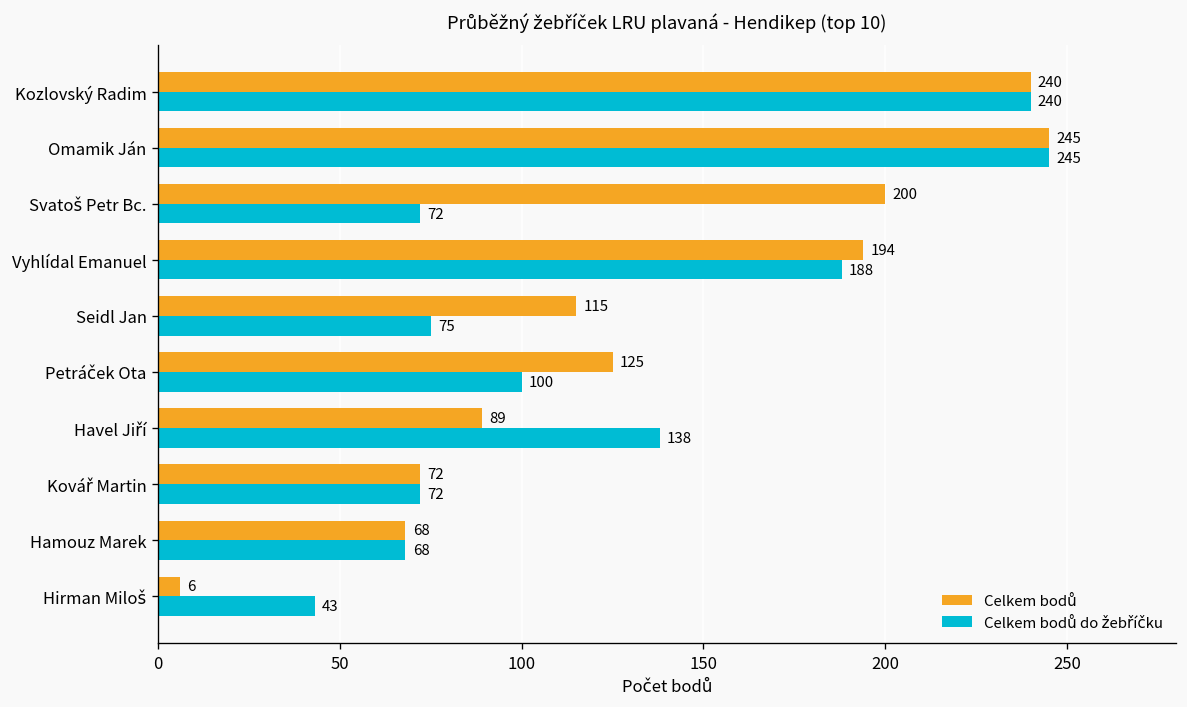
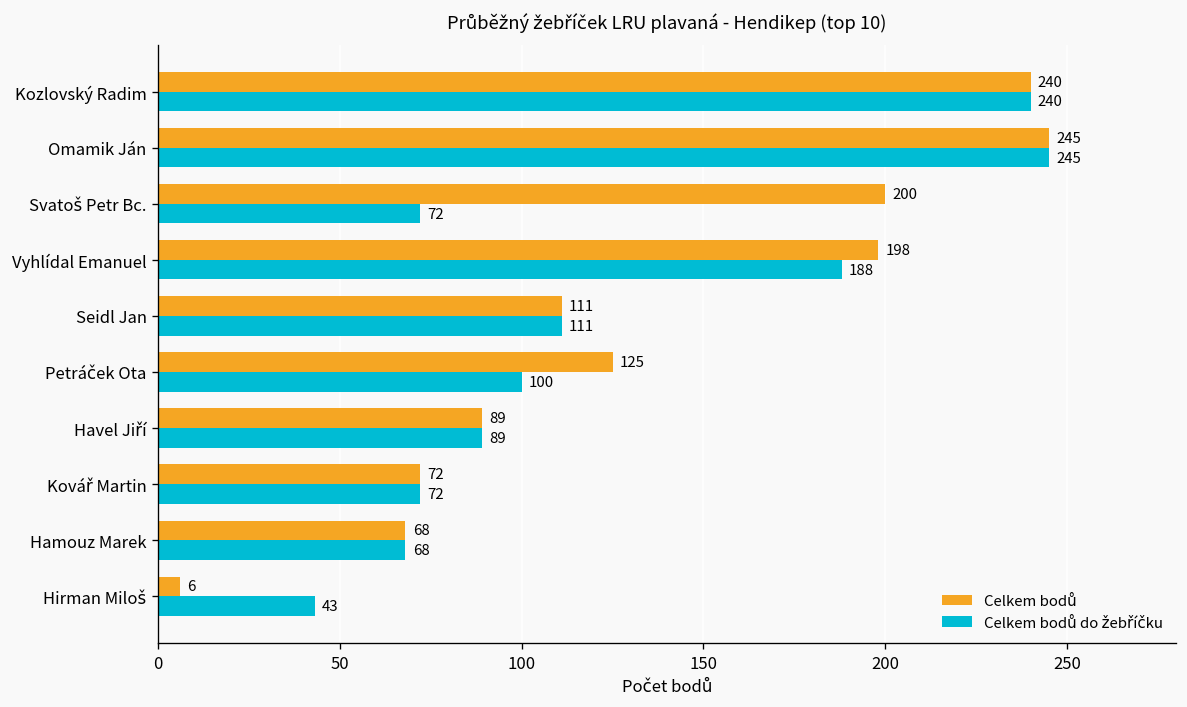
Celkem bodů, Vyhlídal Emanuel: 194 -> 198
Celkem bodů, Seidl Jan: 115 -> 111
Celkem bodů do žebříčku, Seidl Jan: 75 -> 111
Celkem bodů do žebříčku, Havel Jiří: 138 -> 89
